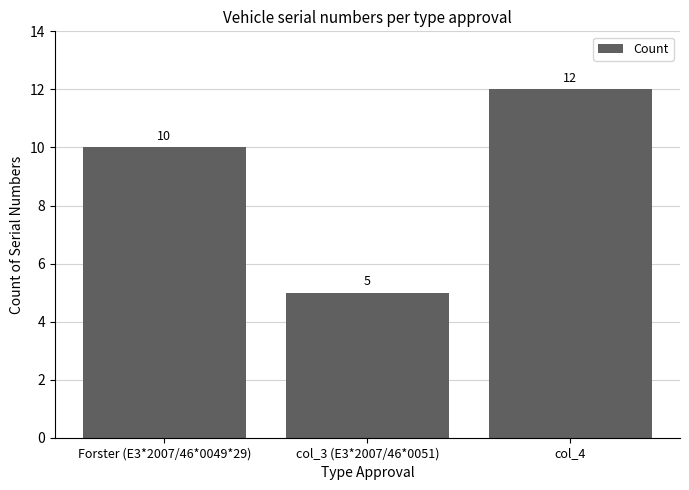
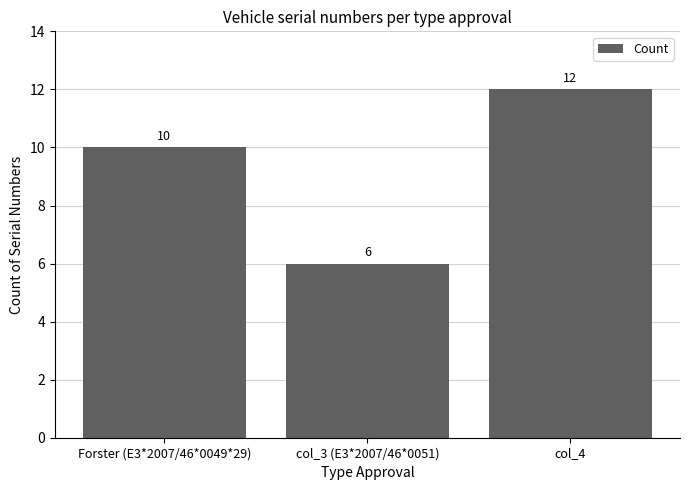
col_3 (E3*2007/46*0051): 5 -> 6
